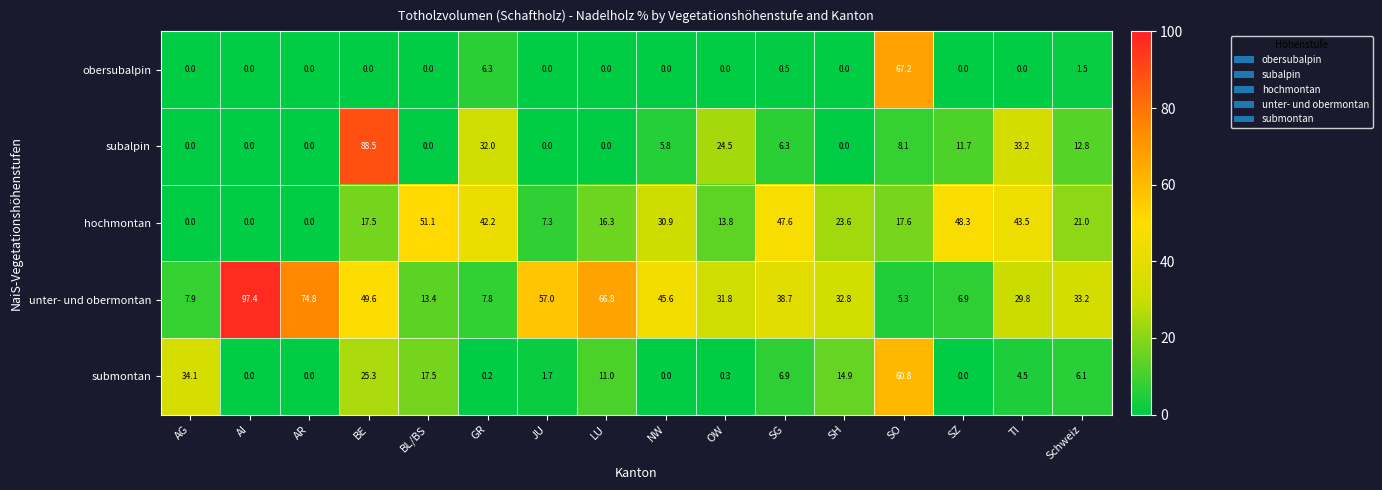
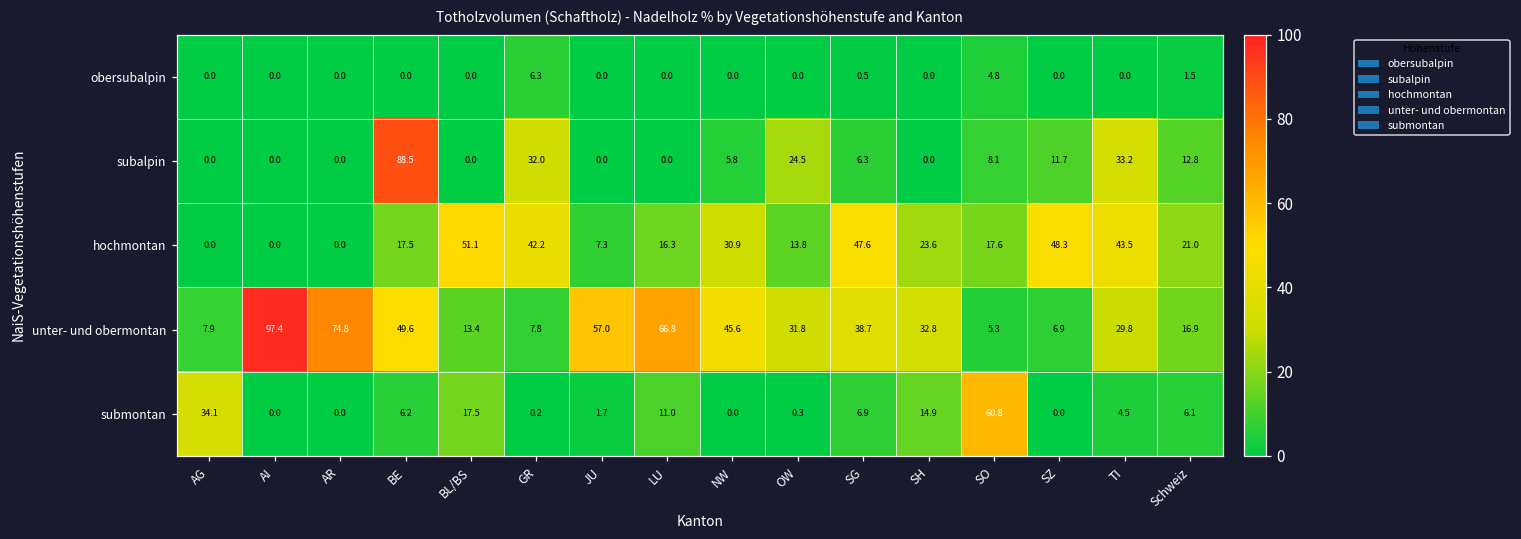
obersubalpin, SO: 67.2 -> 4.8
unter- und obermontan, Schweiz: 33.2 -> 16.9
submontan, BE: 25.3 -> 6.2
